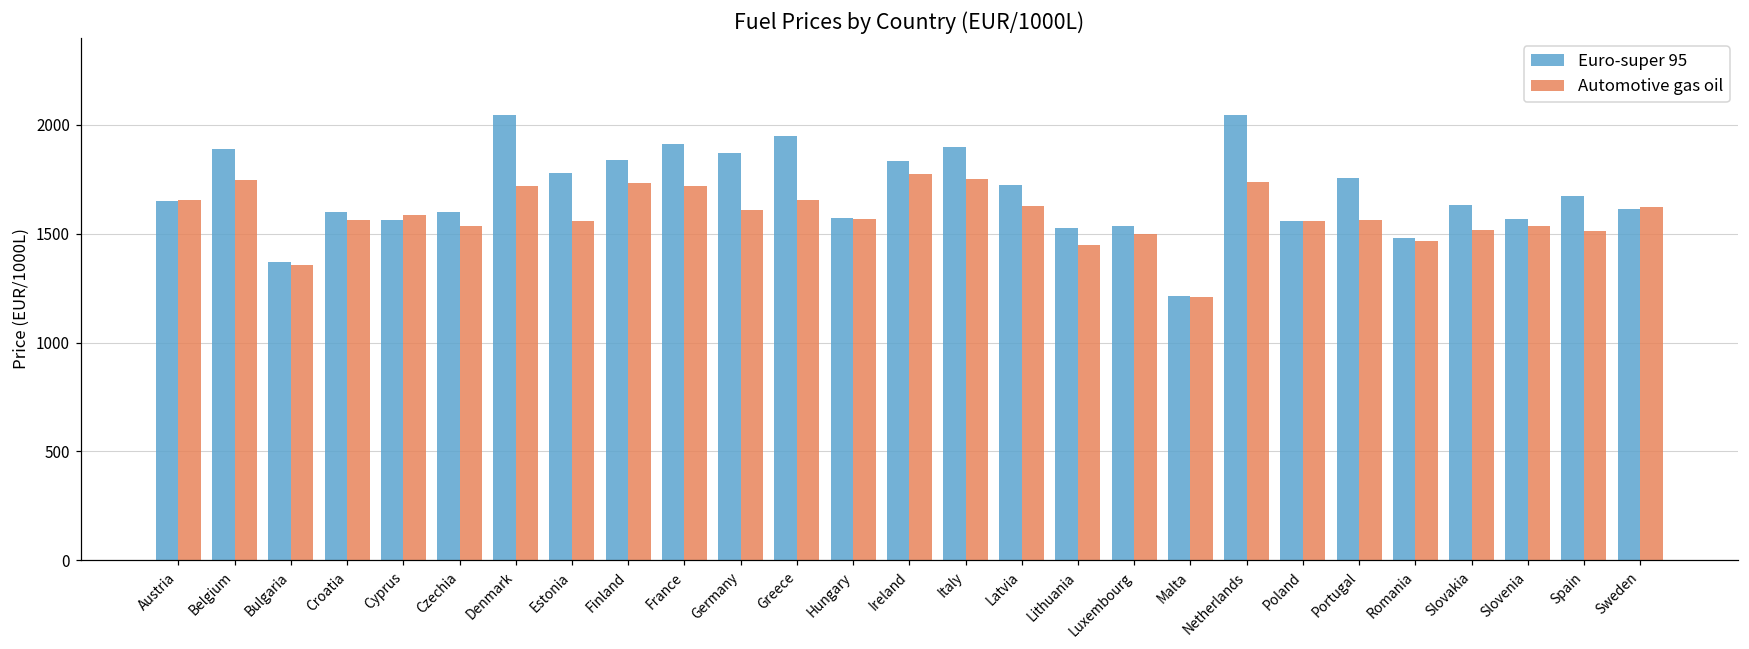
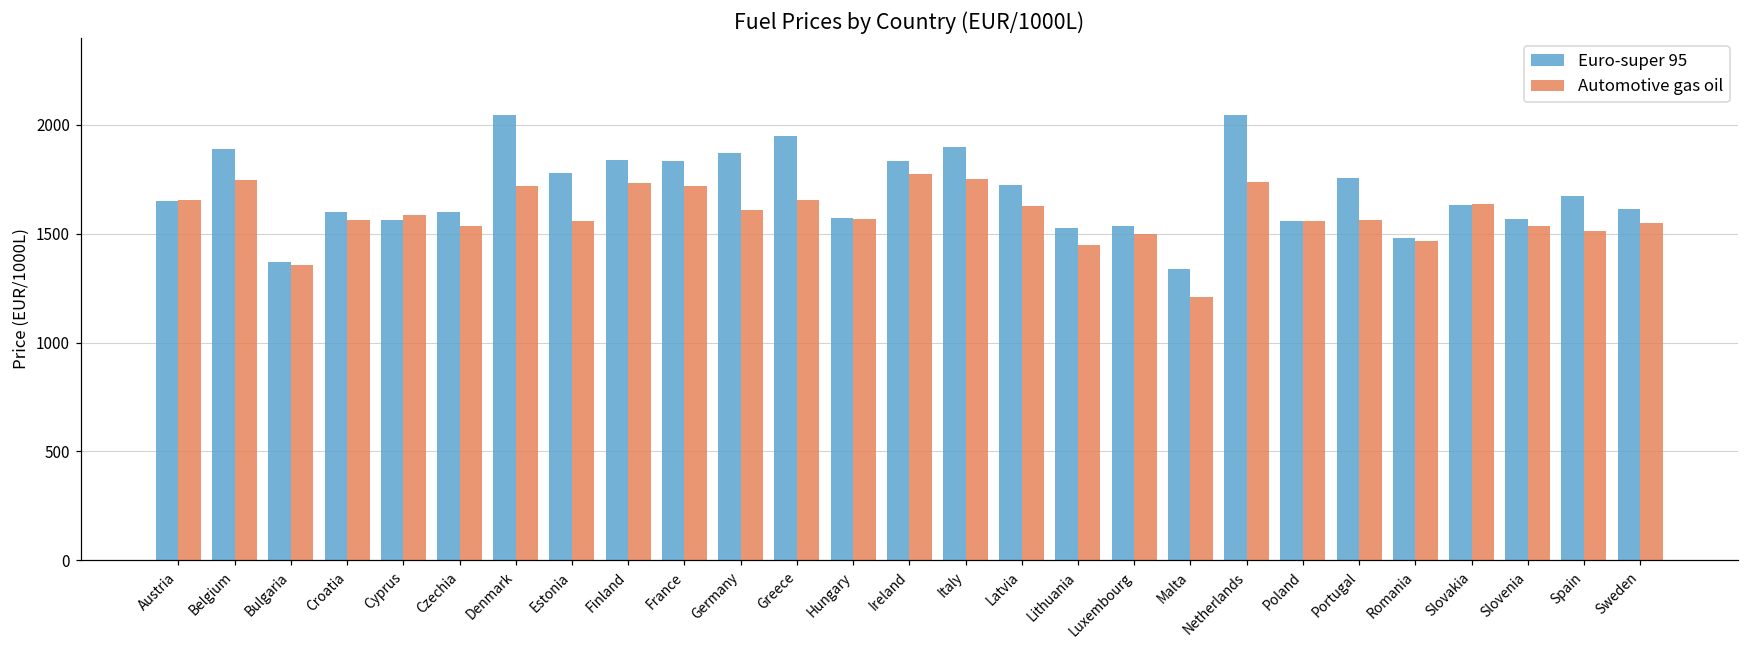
Euro-super 95, France: 1910 -> 1830
Euro-super 95, Malta: 1210 -> 1340
Automotive gas oil, Slovakia: 1520 -> 1640
Automotive gas oil, Sweden: 1620 -> 1550
